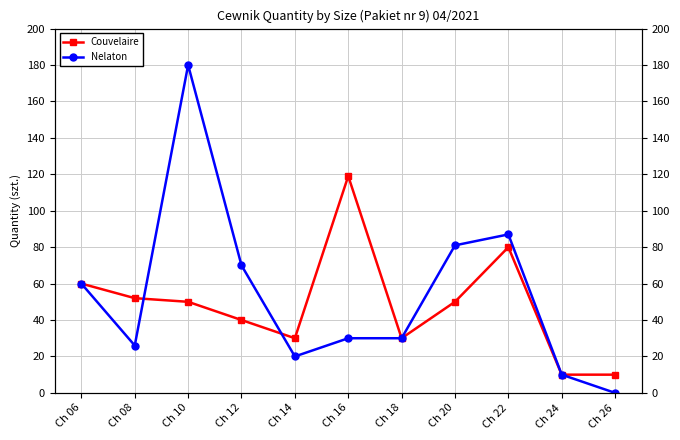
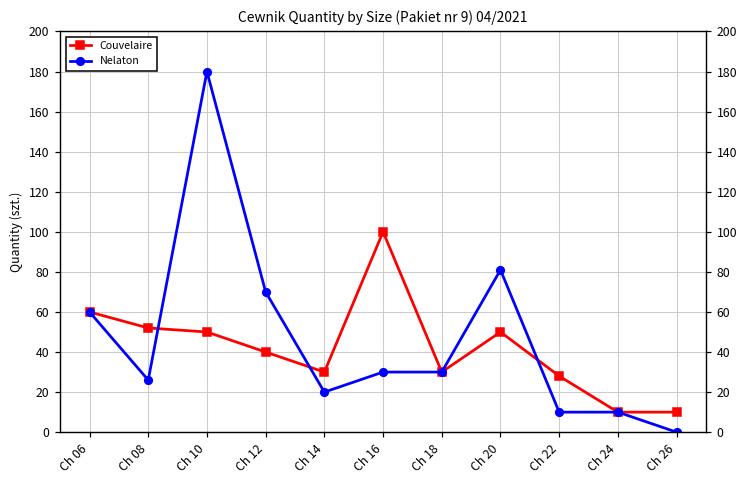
Couvelaire, Ch 16: 119 -> 100
Couvelaire, Ch 22: 80 -> 28
Nelaton, Ch 22: 87 -> 10
